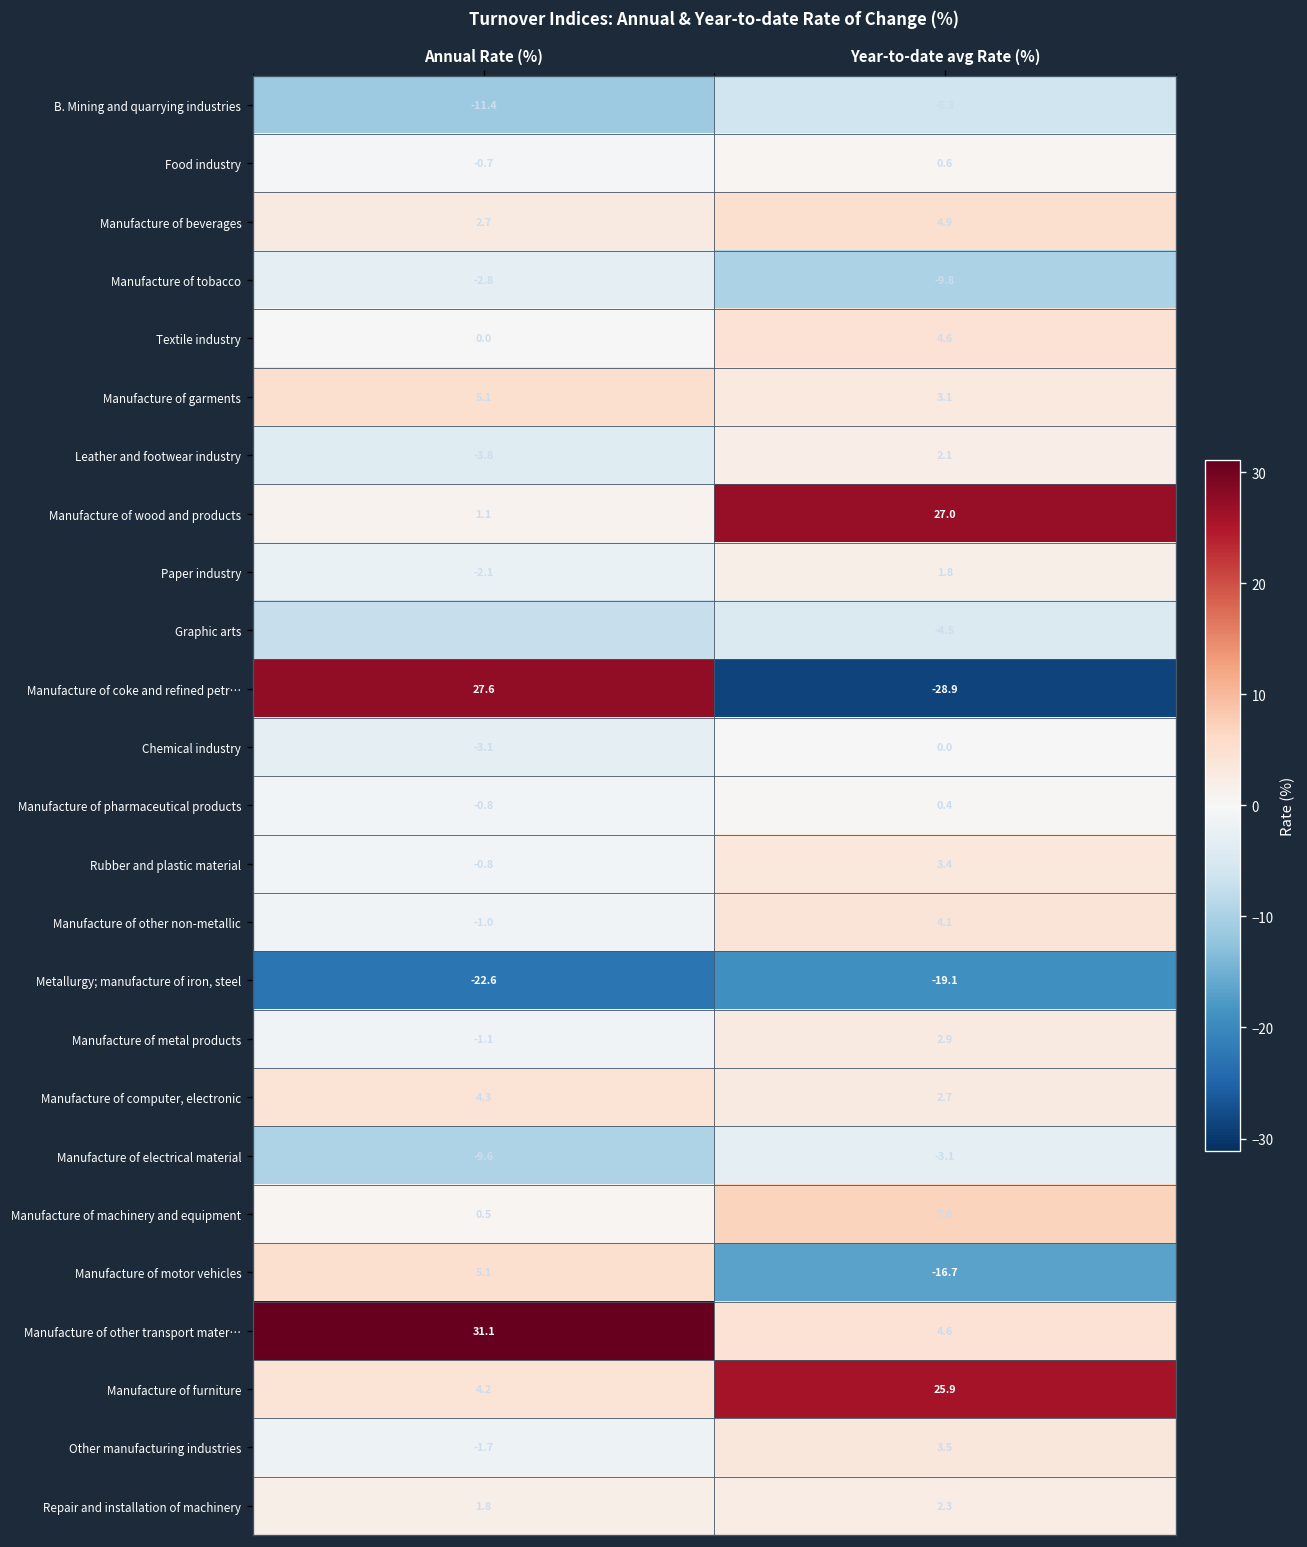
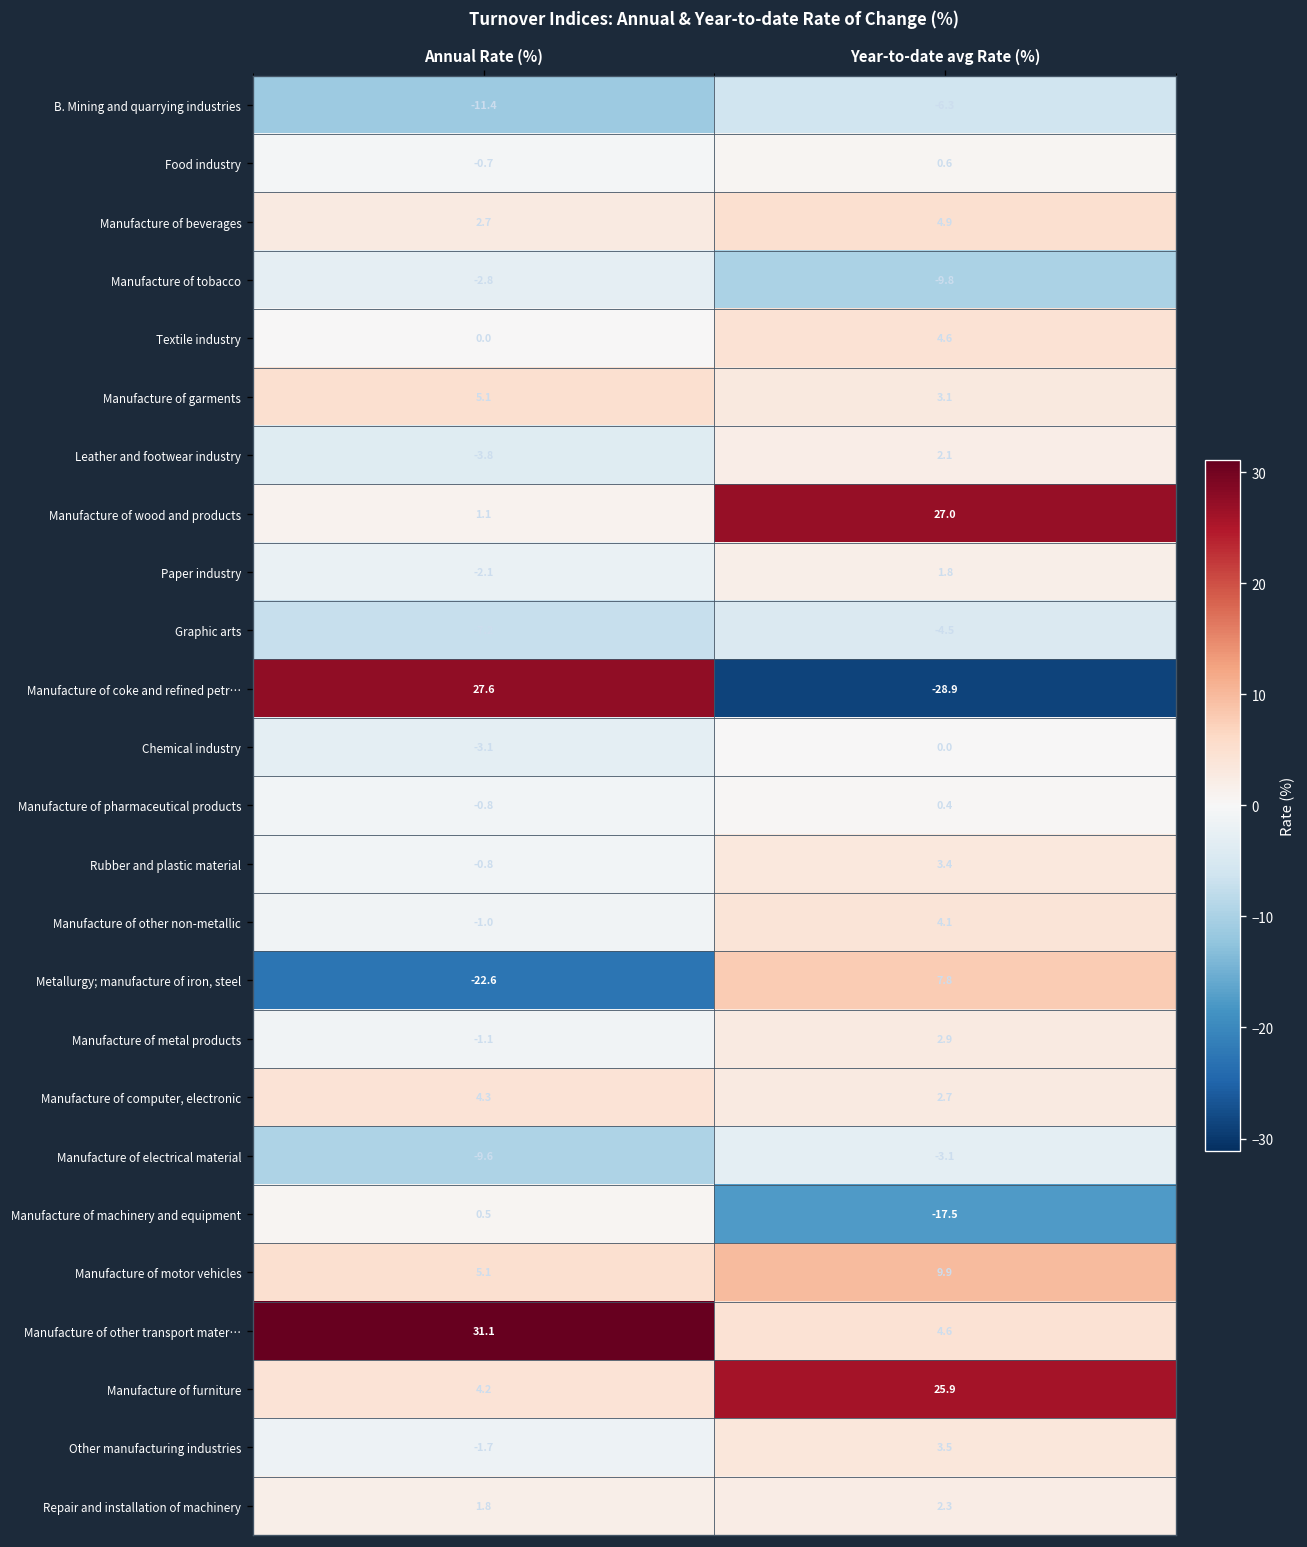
Metallurgy; manufacture of iron, steel, Year-to-date avg Rate (%): -19.1 -> 7.8
Manufacture of machinery and equipment, Year-to-date avg Rate (%): 7.0 -> -17.5
Manufacture of motor vehicles, Year-to-date avg Rate (%): -16.7 -> 9.9
